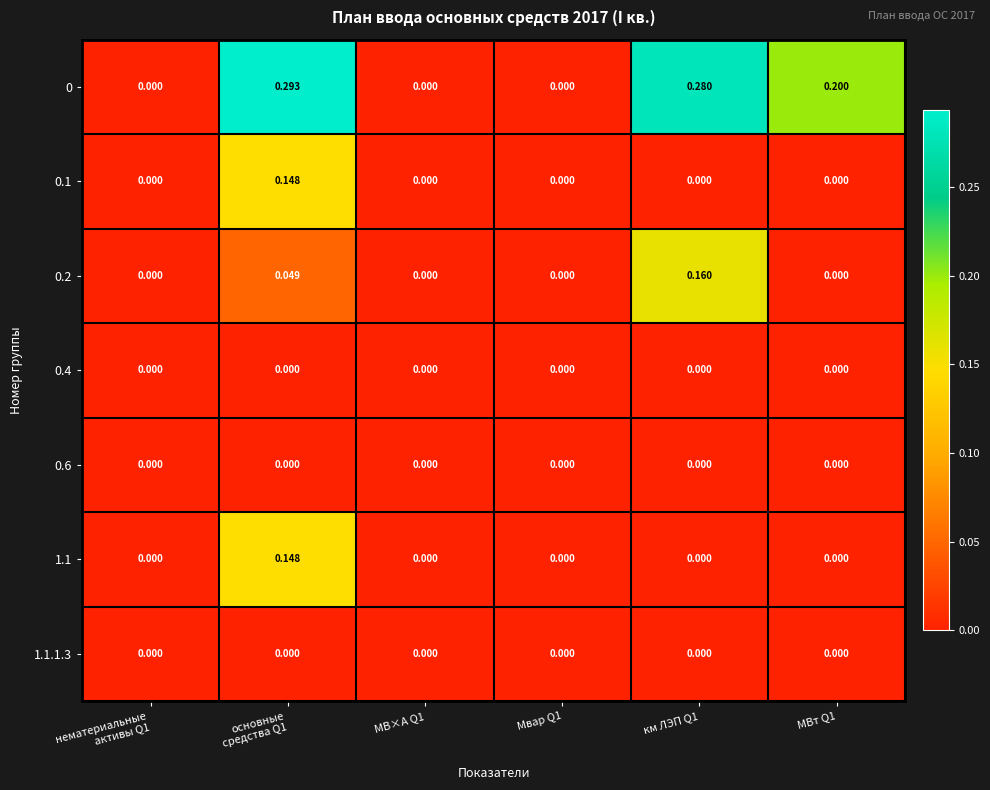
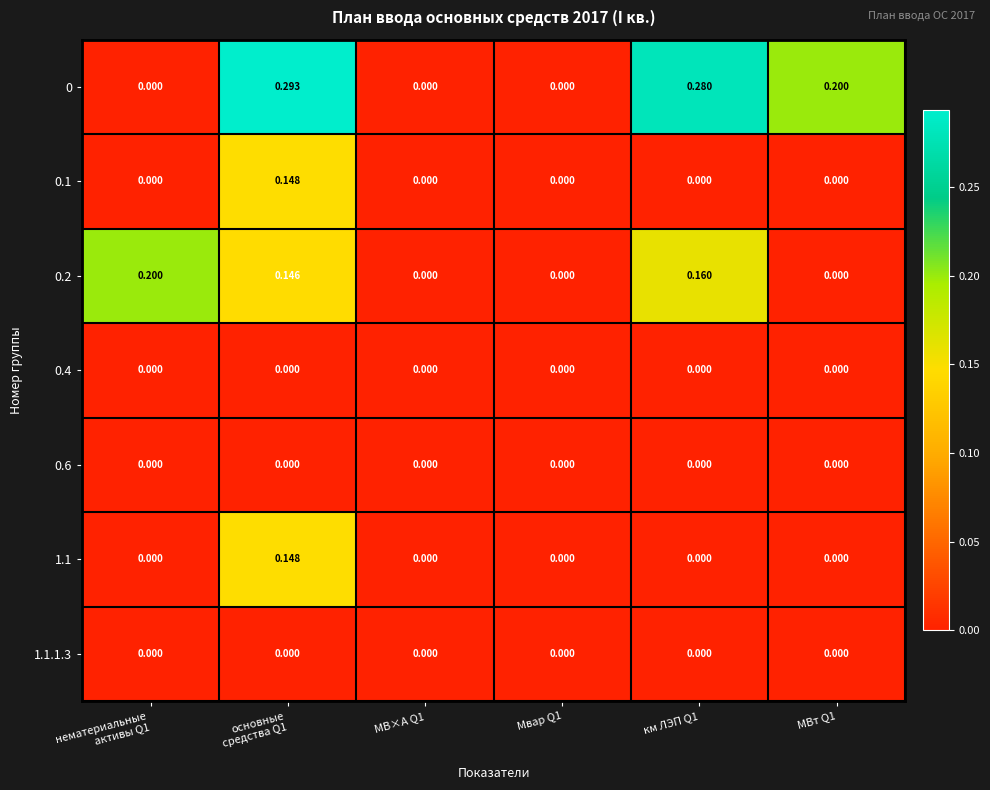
0.2, нематериальные активы Q1: 0.000 -> 0.200
0.2, основные средства Q1: 0.049 -> 0.146
